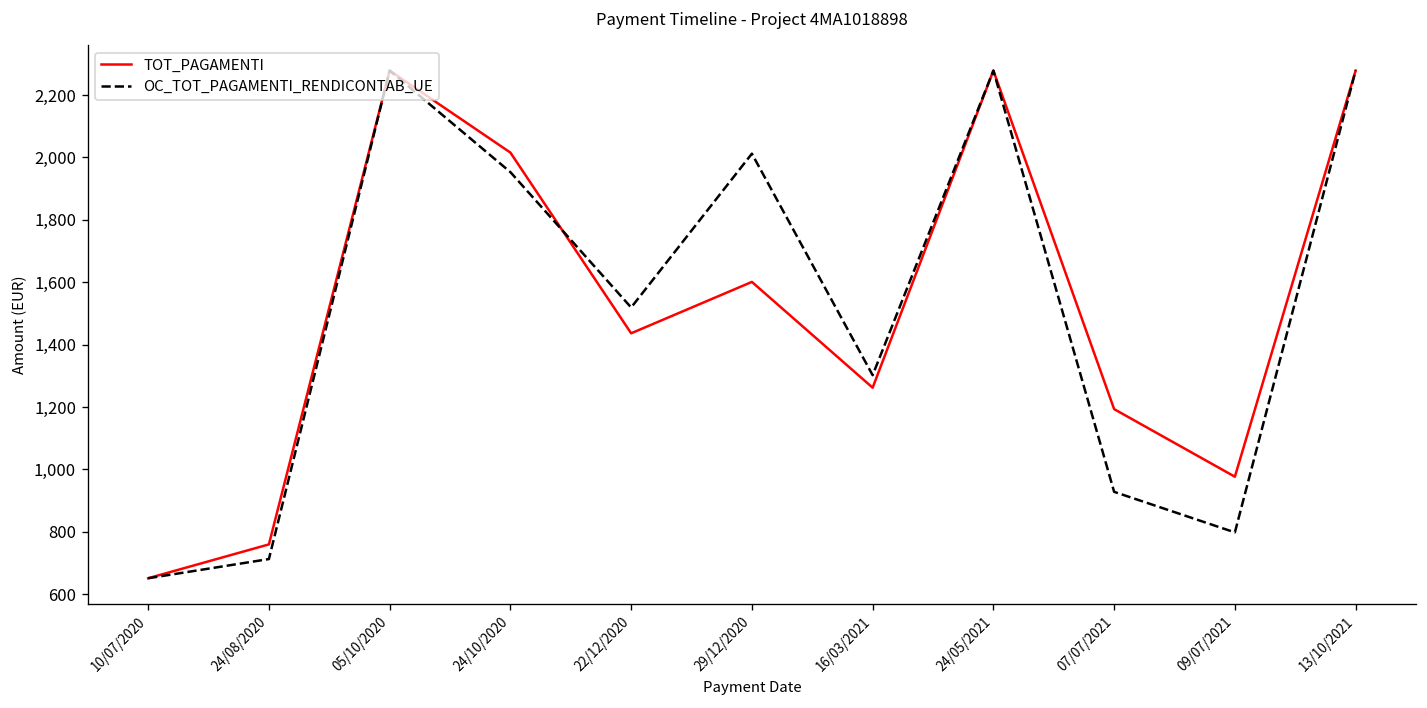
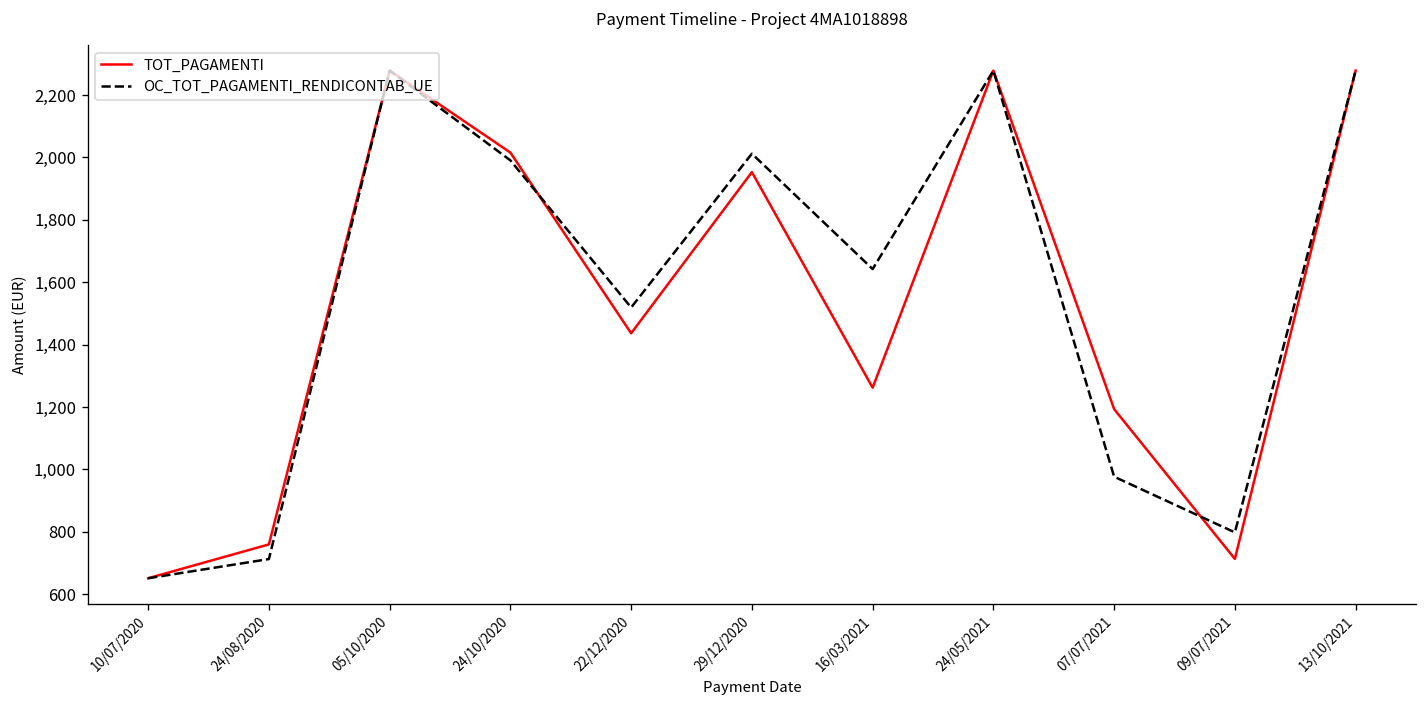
OC_TOT_PAGAMENTI_RENDICONTAB_UE, 24/10/2020: 1,950 -> 1,990
TOT_PAGAMENTI, 29/12/2020: 1,600 -> 1,950
OC_TOT_PAGAMENTI_RENDICONTAB_UE, 16/03/2021: 1,300 -> 1,640
OC_TOT_PAGAMENTI_RENDICONTAB_UE, 07/07/2021: 930 -> 980
TOT_PAGAMENTI, 09/07/2021: 980 -> 710
